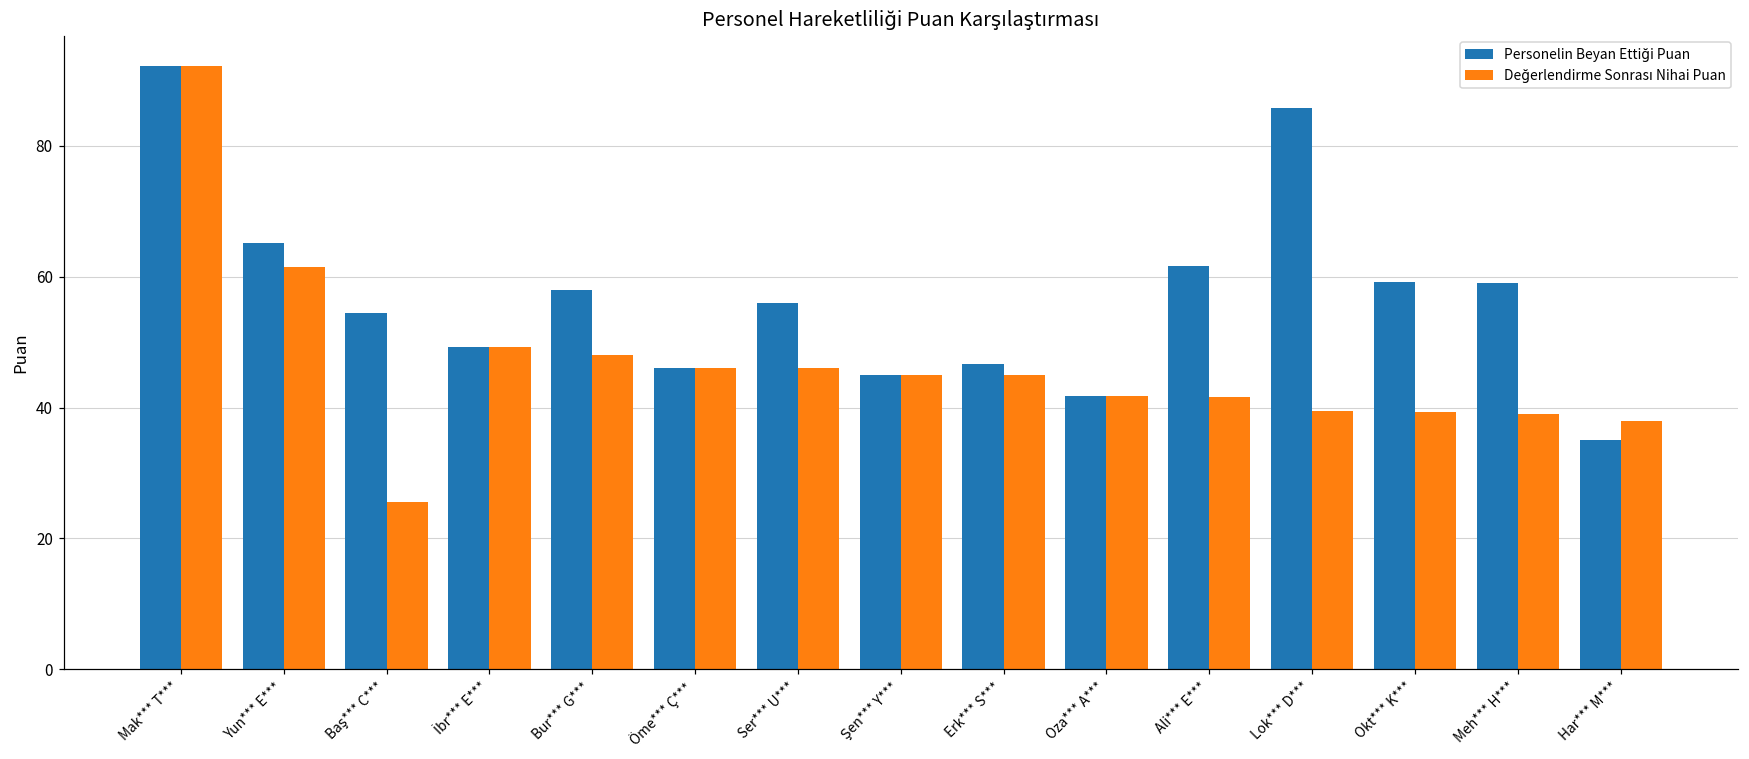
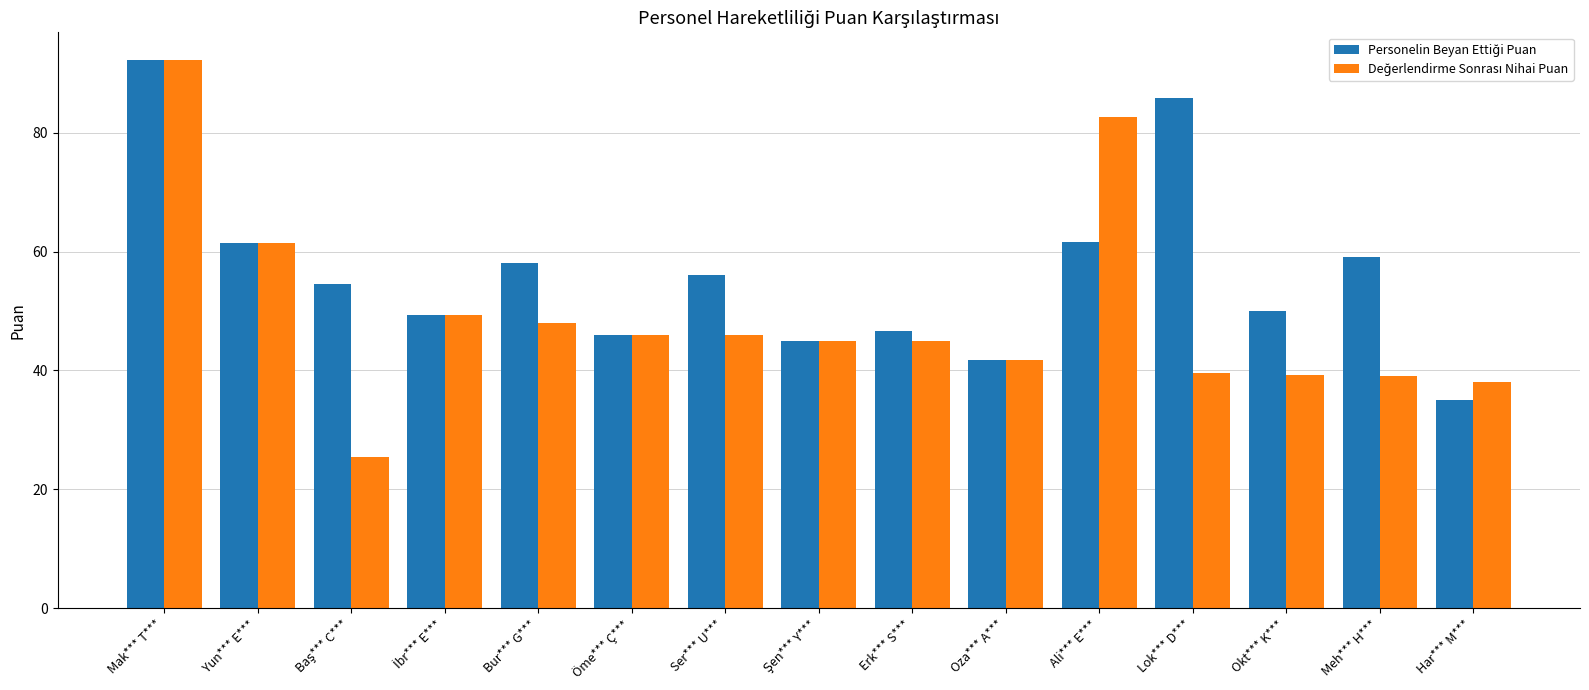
Personelin Beyan Ettiği Puan, Yun*** E***: 65 -> 62
Değerlendirme Sonrası Nihai Puan, Ali*** E***: 42 -> 83
Personelin Beyan Ettiği Puan, Okt*** K***: 59 -> 50
